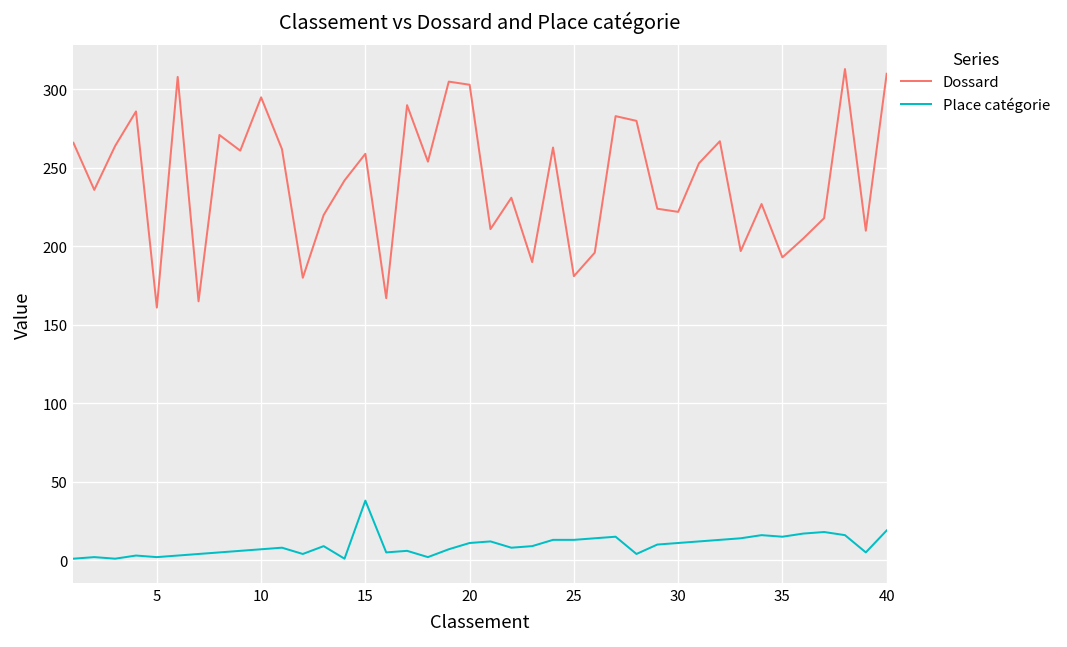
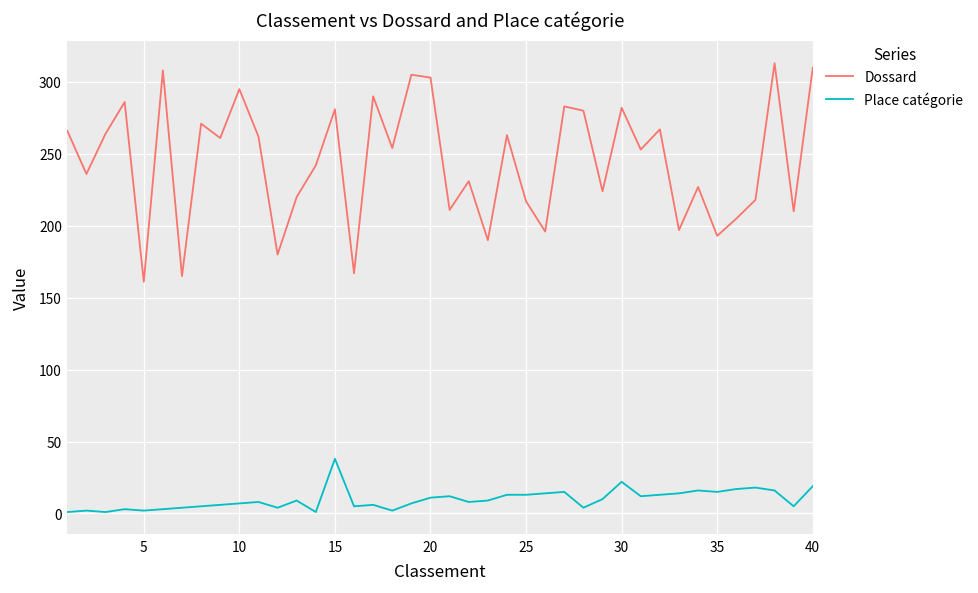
Dossard, 15: 259 -> 281
Dossard, 25: 181 -> 217
Dossard, 30: 222 -> 282
Place catégorie, 30: 11 -> 22
